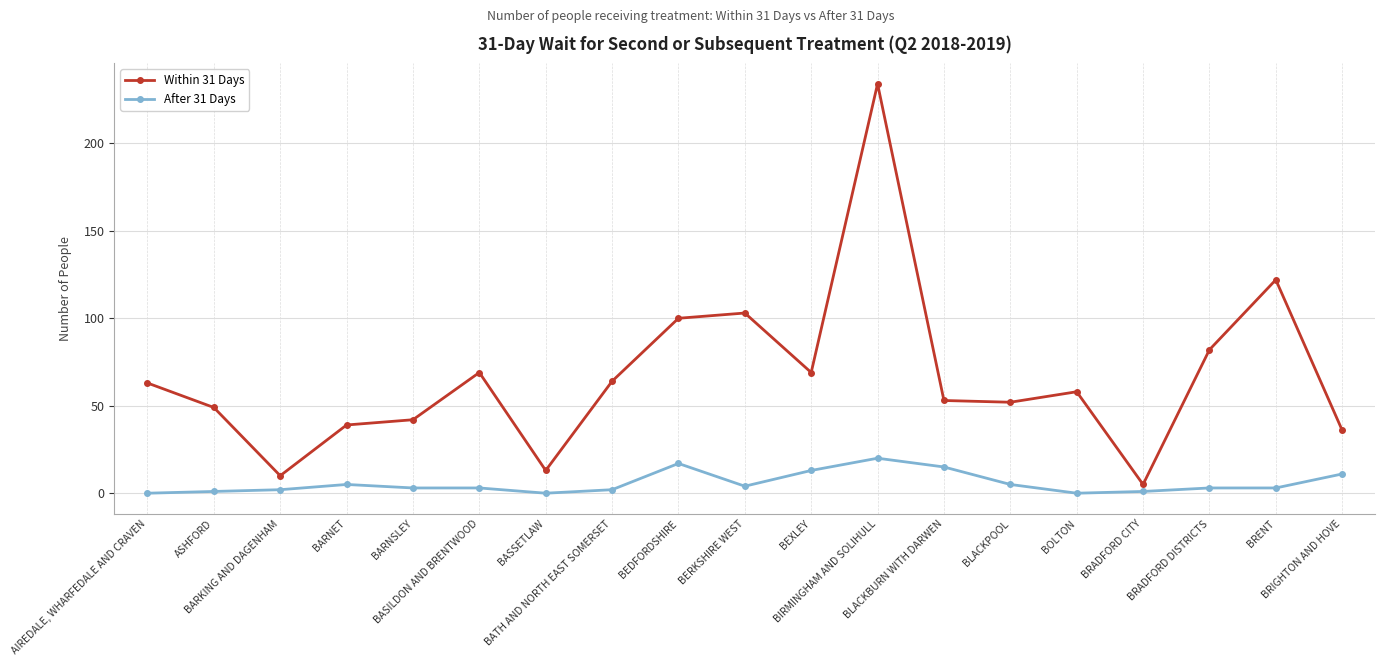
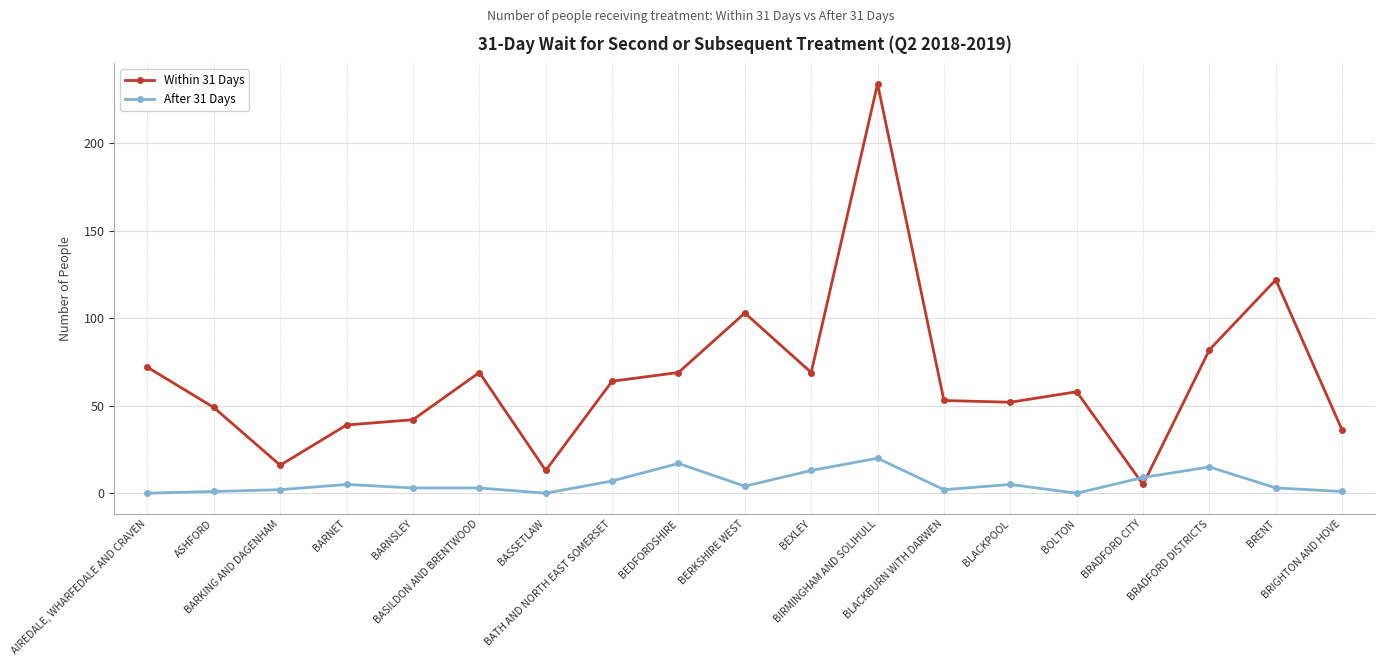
Within 31 Days, AIREDALE, WHARFEDALE AND CRAVEN: 63 -> 72
Within 31 Days, BARKING AND DAGENHAM: 10 -> 16
After 31 Days, BATH AND NORTH EAST SOMERSET: 2 -> 7
Within 31 Days, BEDFORDSHIRE: 100 -> 69
After 31 Days, BLACKBURN WITH DARWEN: 15 -> 2
After 31 Days, BRADFORD CITY: 1 -> 9
After 31 Days, BRADFORD DISTRICTS: 3 -> 15
After 31 Days, BRIGHTON AND HOVE: 11 -> 1
